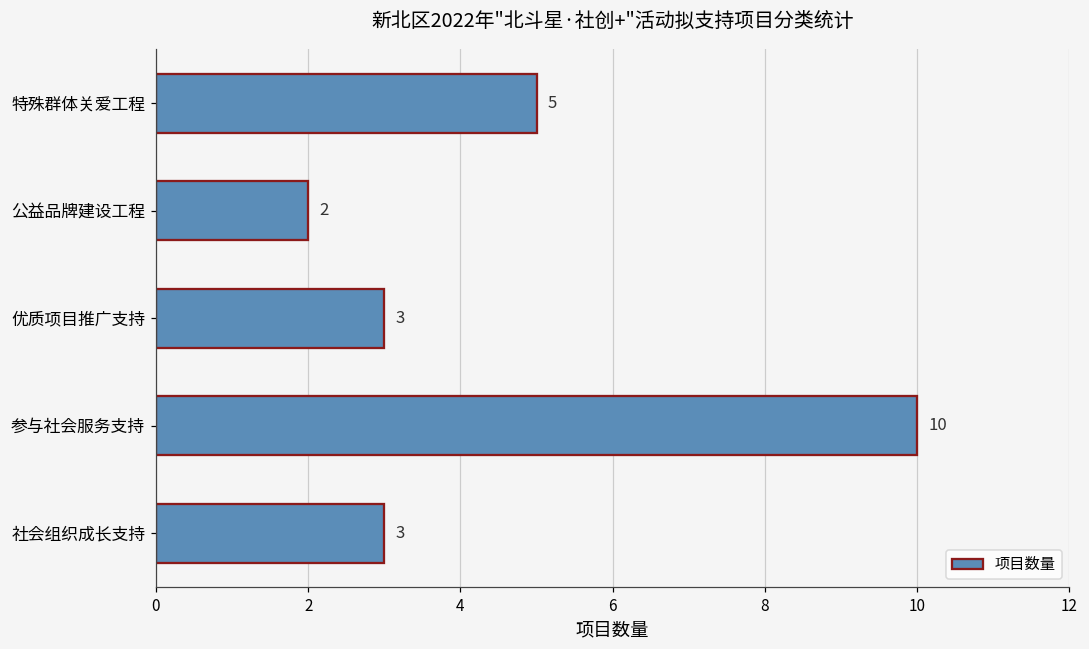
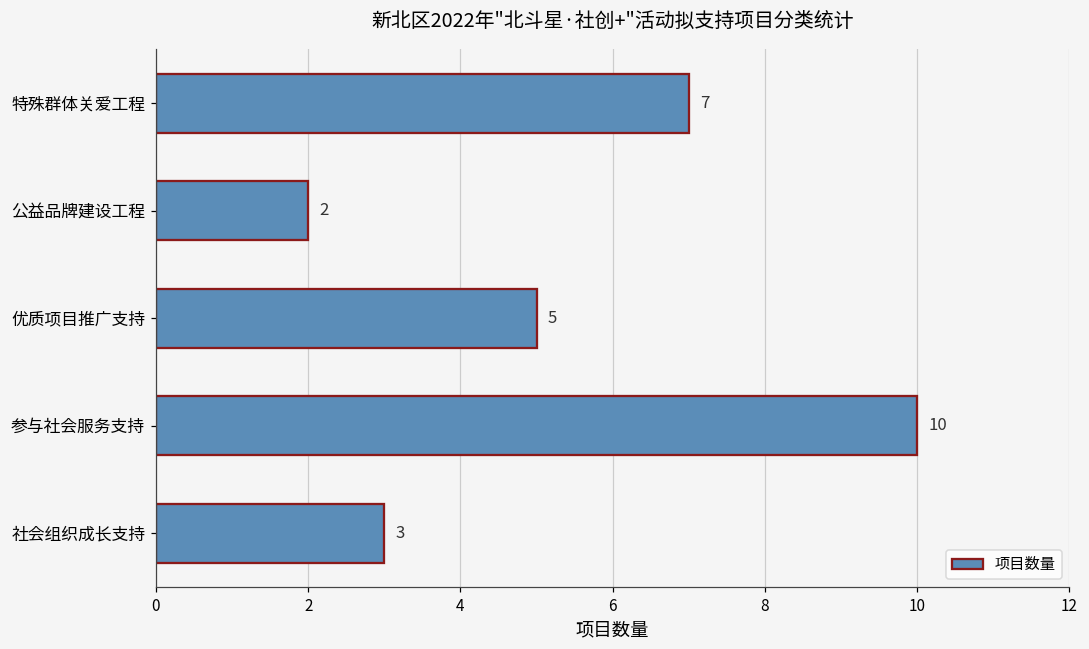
特殊群体关爱工程: 5 -> 7
优质项目推广支持: 3 -> 5
